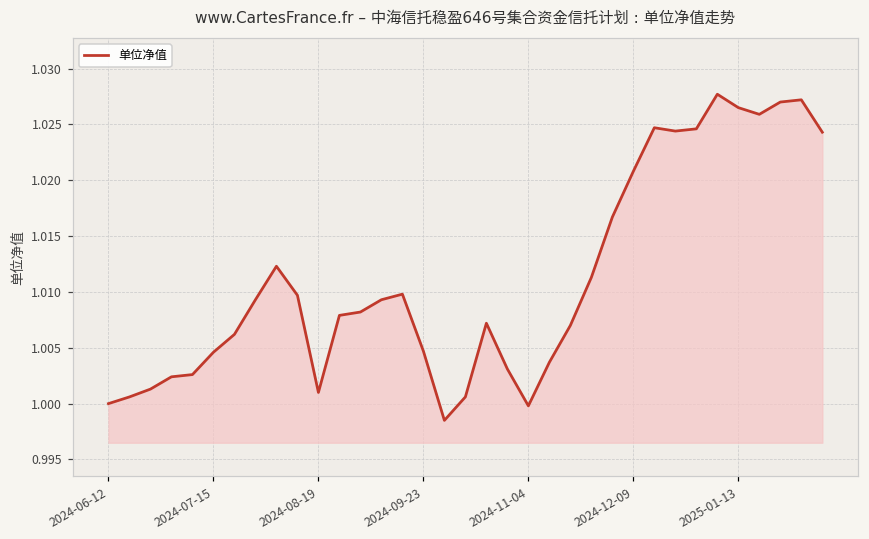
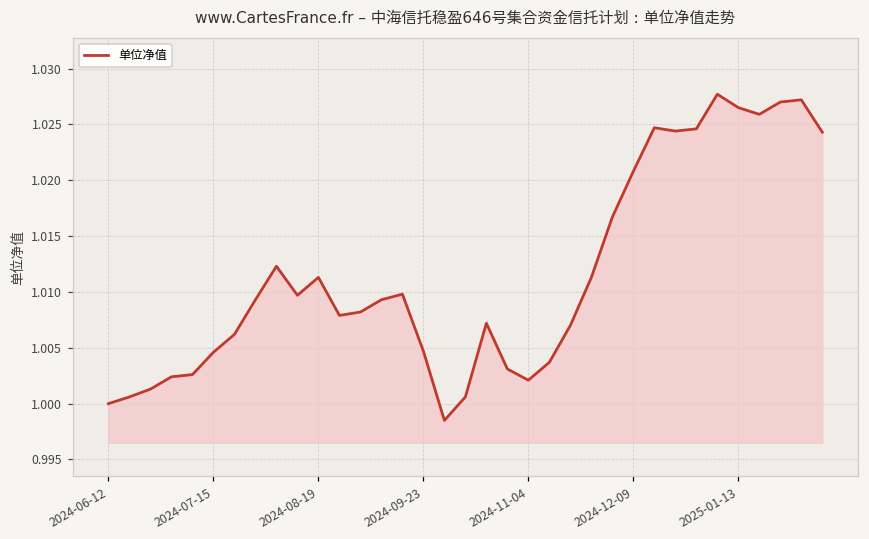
2024-08-19: 1.0010 -> 1.0113
2024-11-04: 0.9998 -> 1.0021
